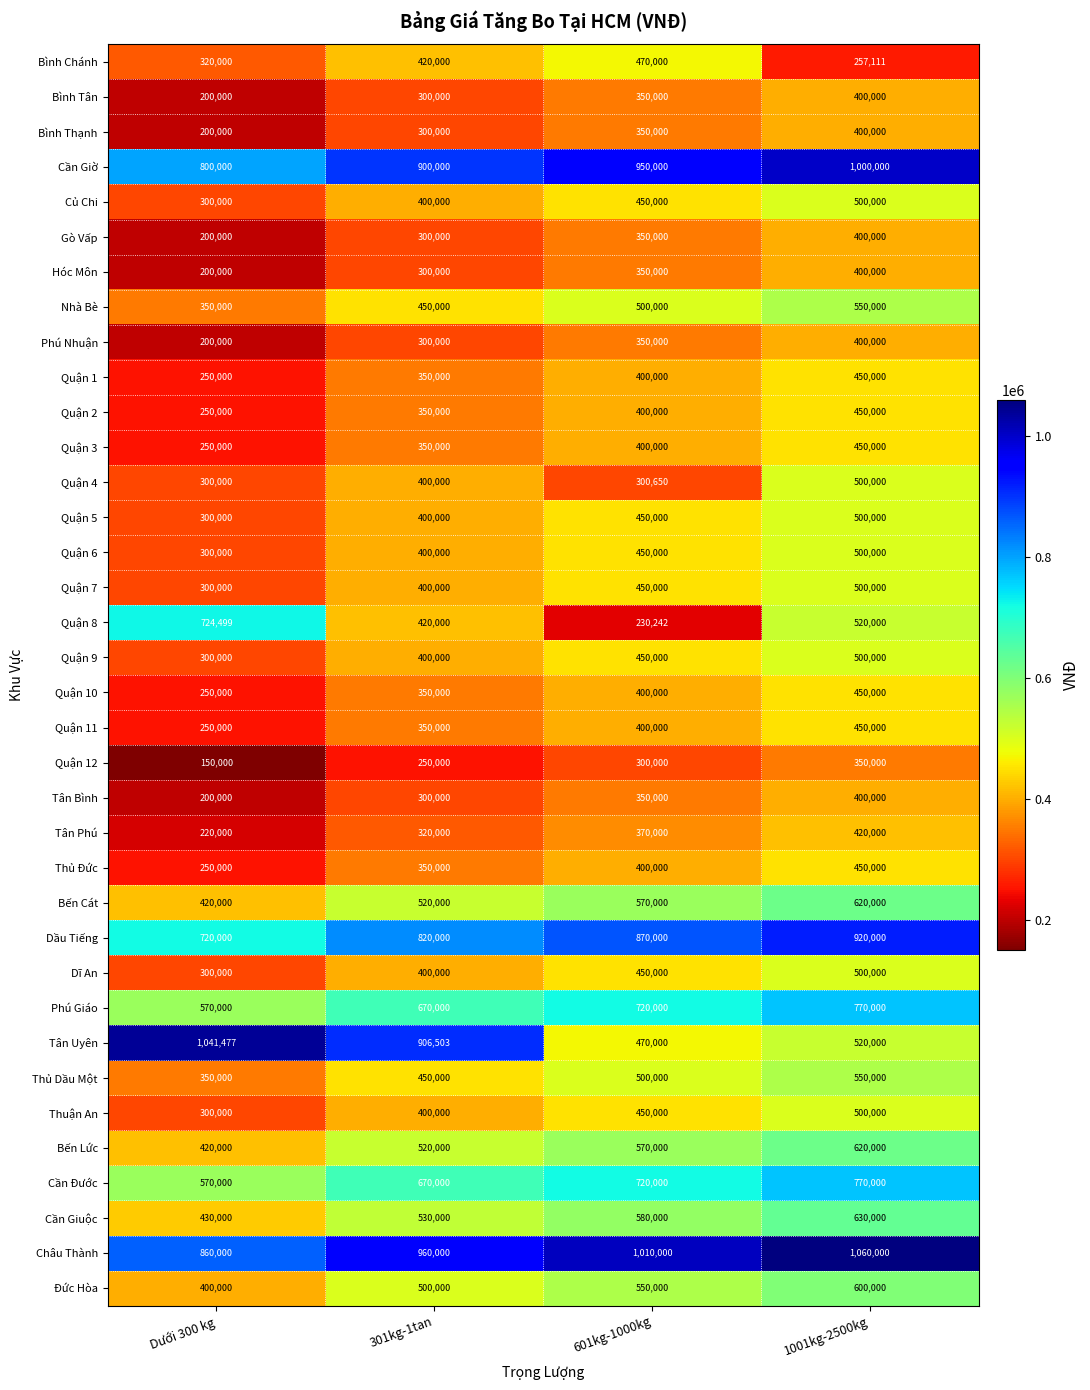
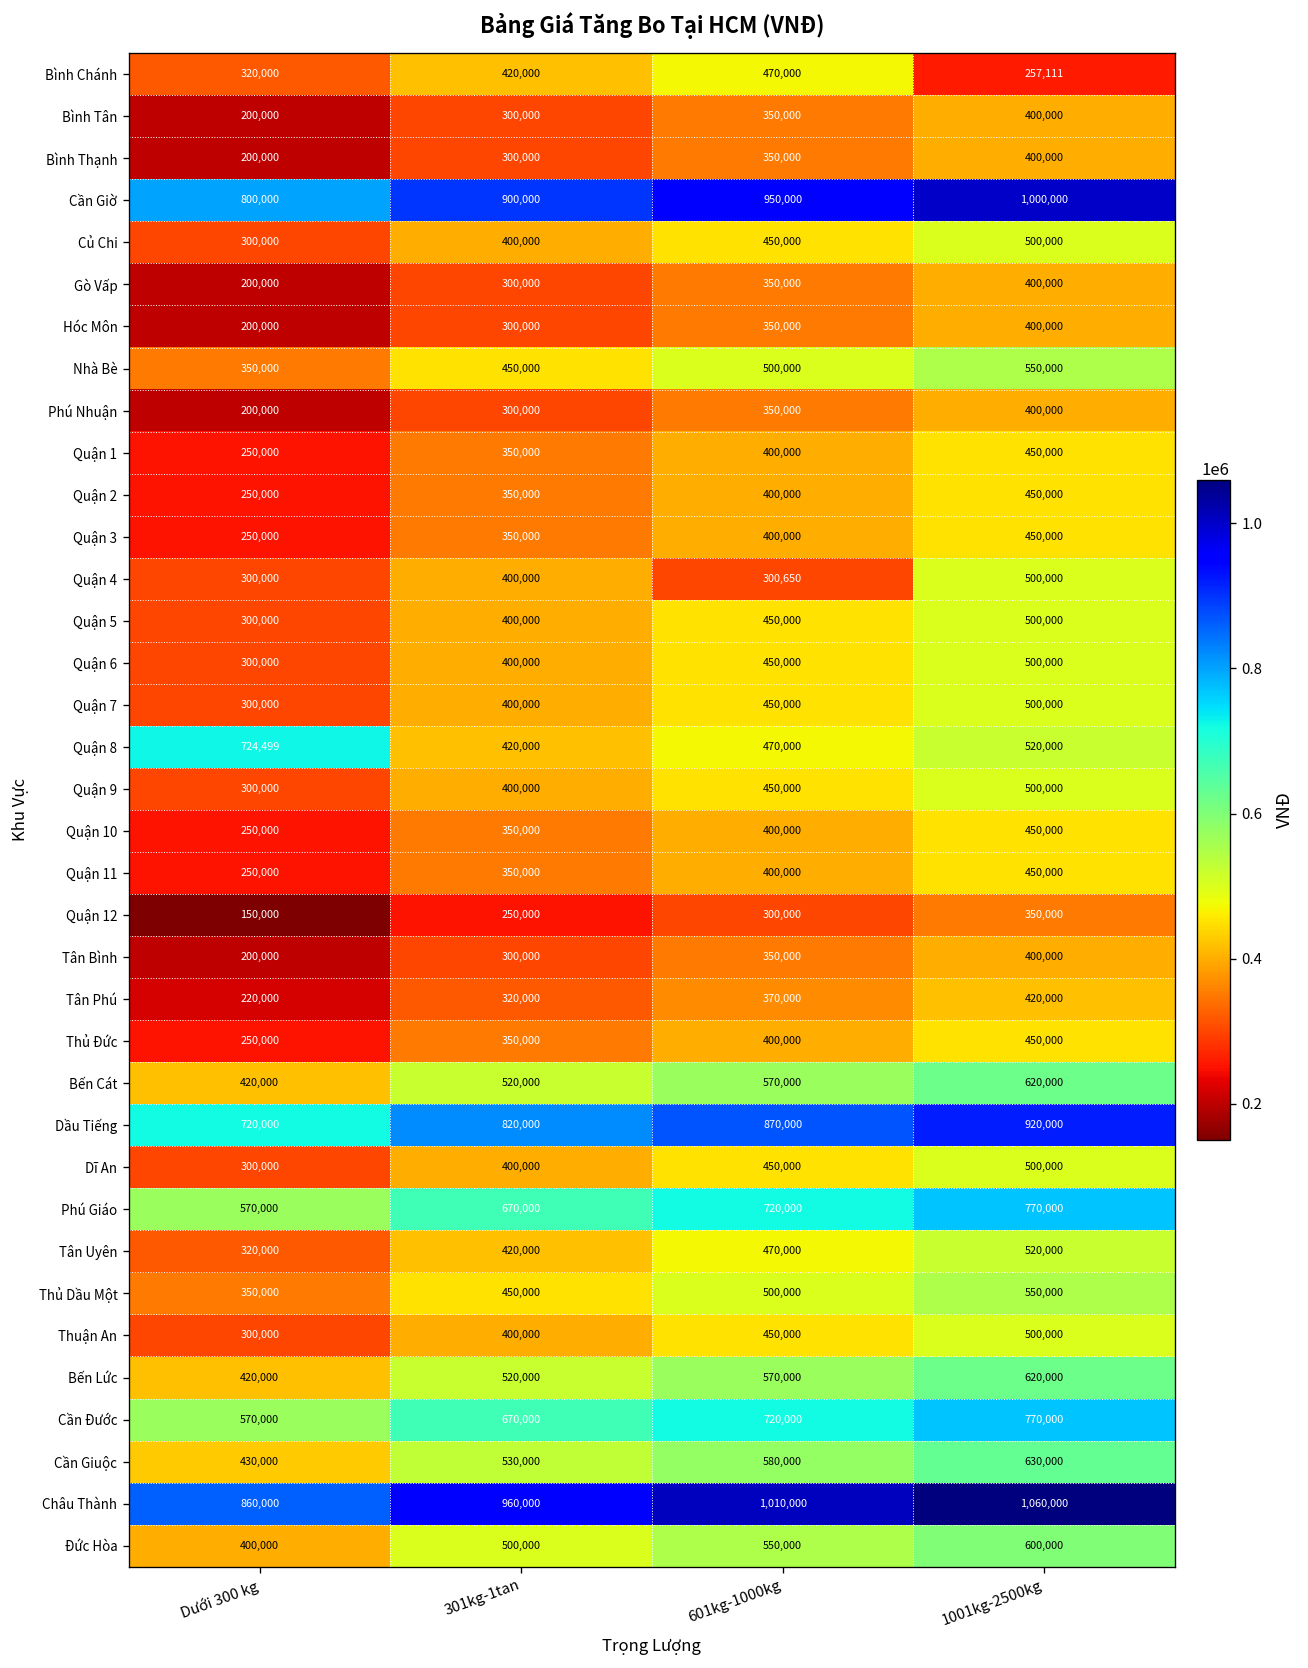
Quận 8, 601kg-1000kg: 230,242 -> 470,000
Tân Uyên, Dưới 300 kg: 1,041,477 -> 320,000
Tân Uyên, 301kg-1tan: 906,503 -> 420,000
